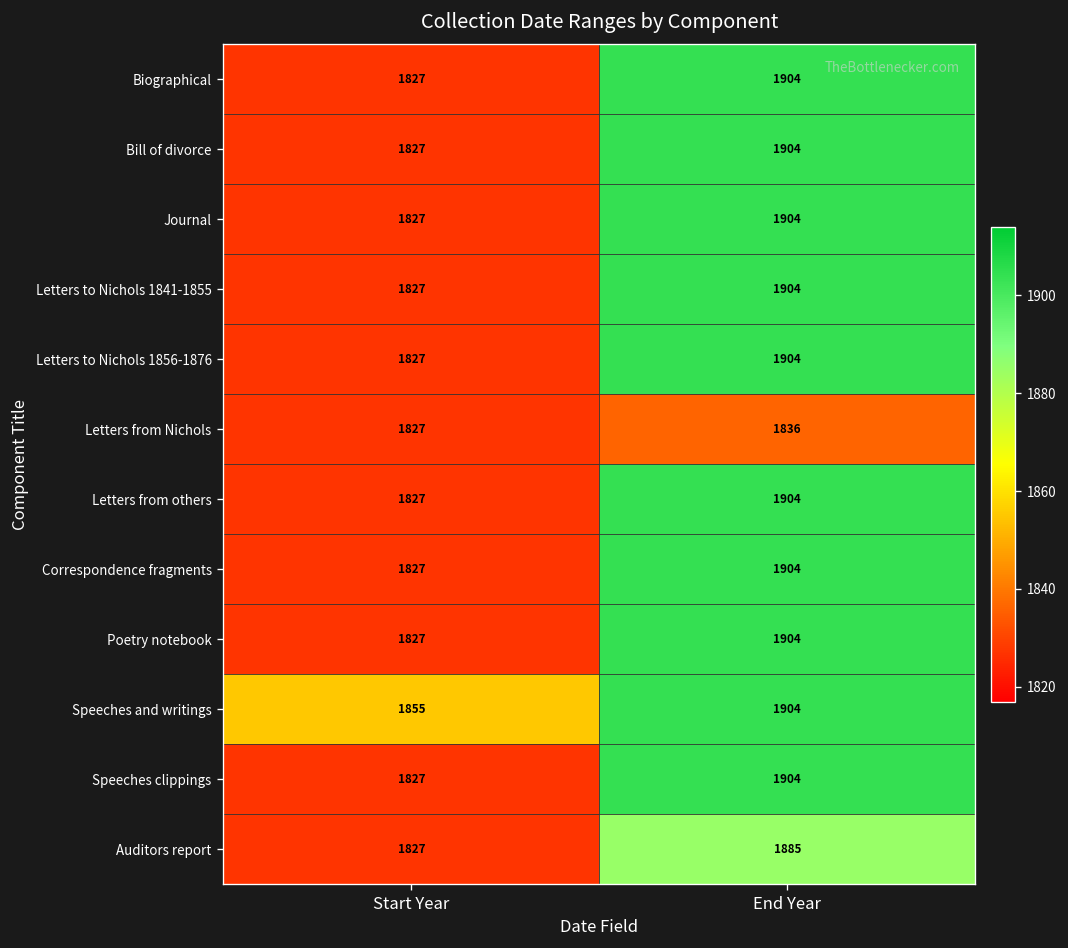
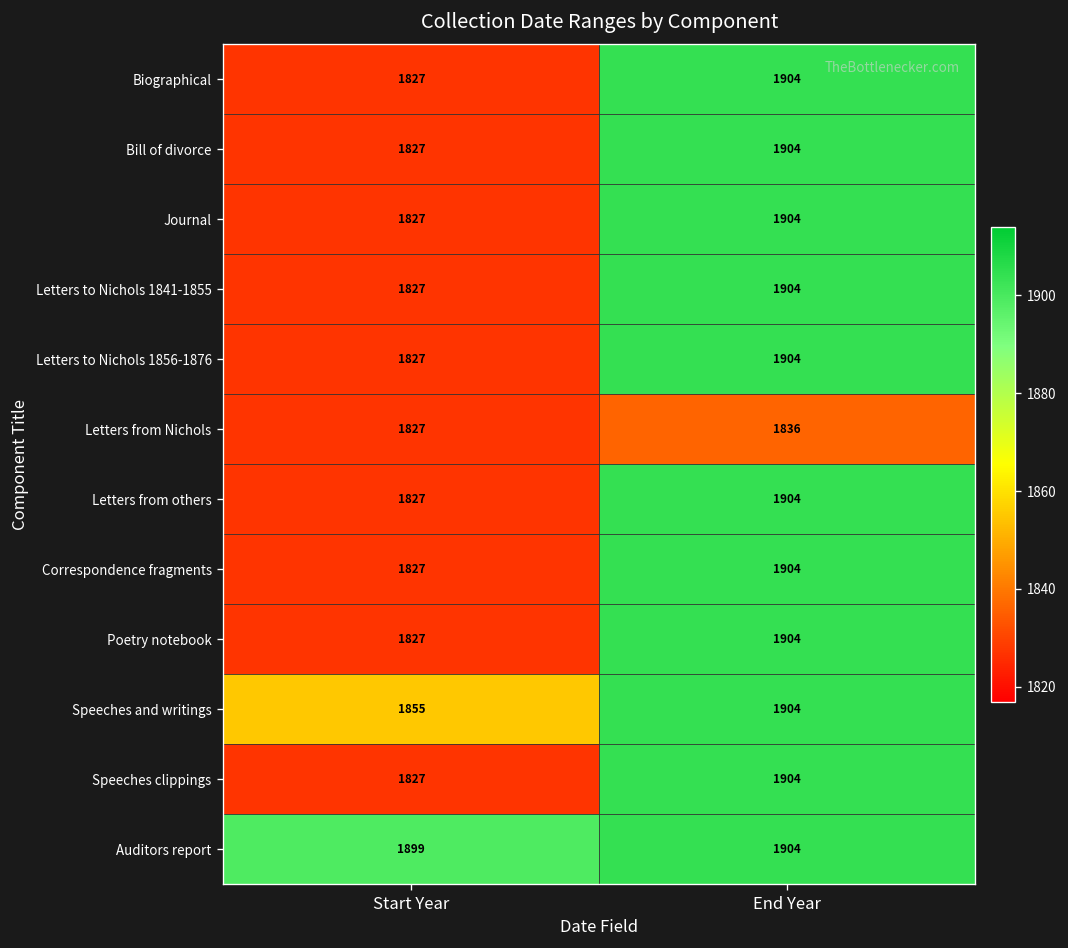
Auditors report, Start Year: 1827 -> 1899
Auditors report, End Year: 1885 -> 1904
